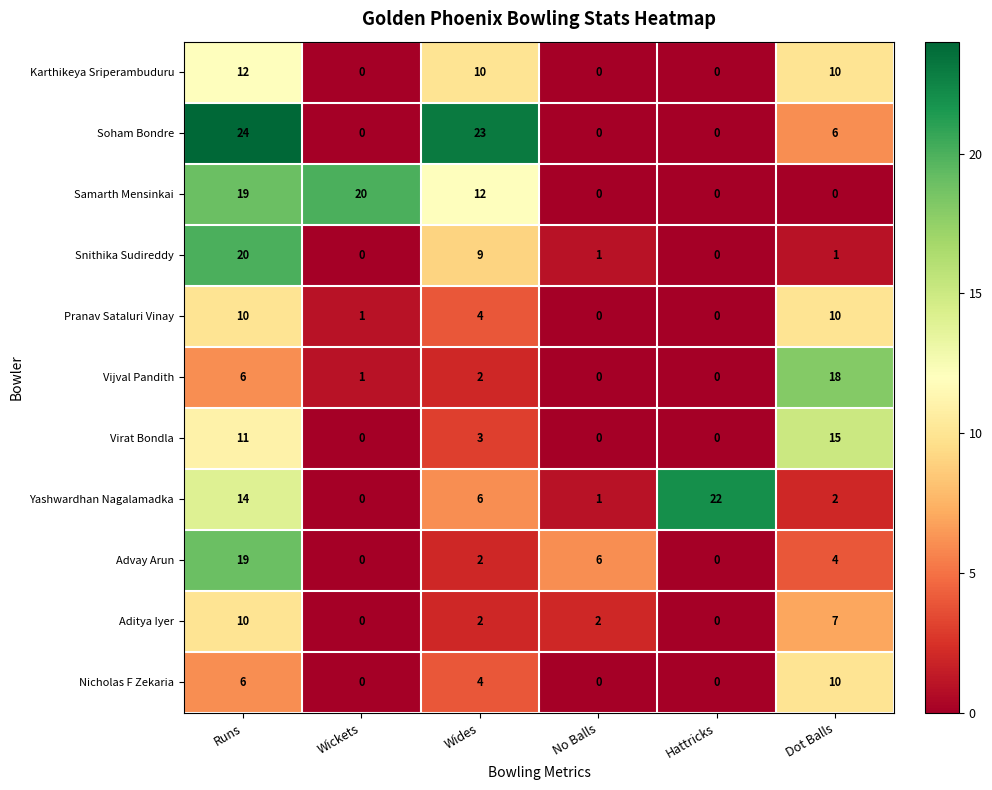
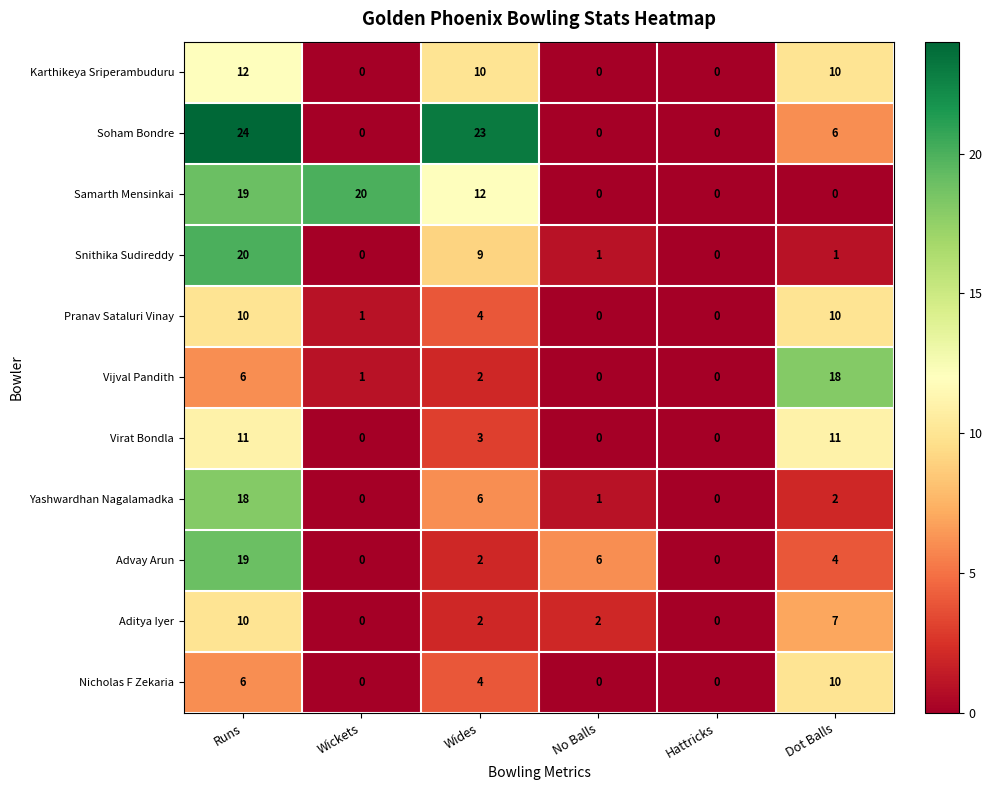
Virat Bondla, Dot Balls: 15 -> 11
Yashwardhan Nagalamadka, Runs: 14 -> 18
Yashwardhan Nagalamadka, Hattricks: 22 -> 0
